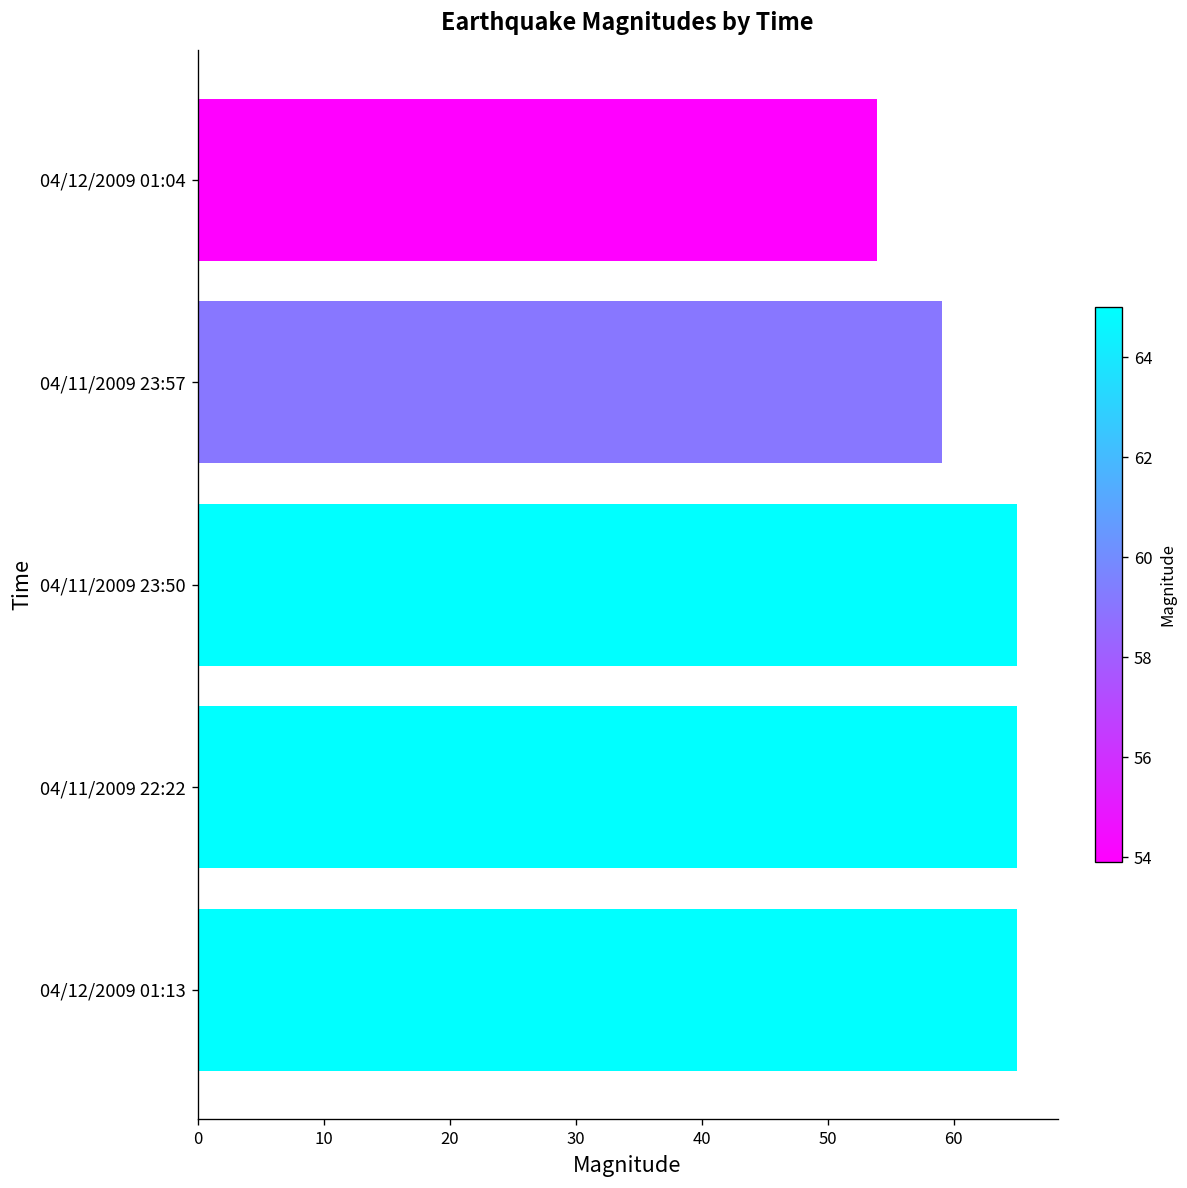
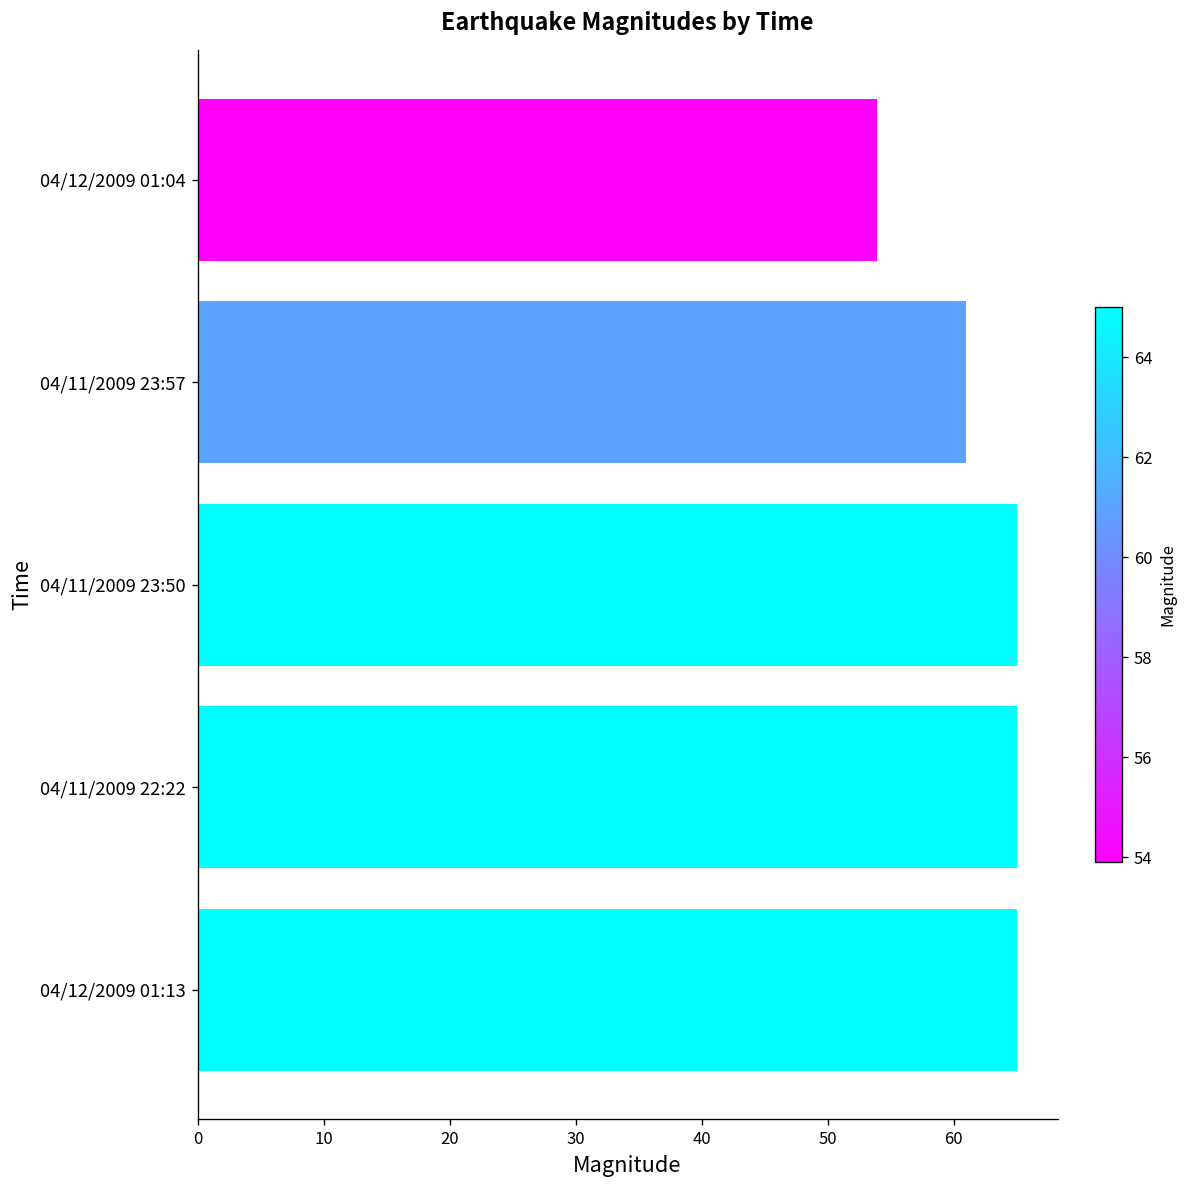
04/11/2009 23:57: 59.1 -> 61.0
